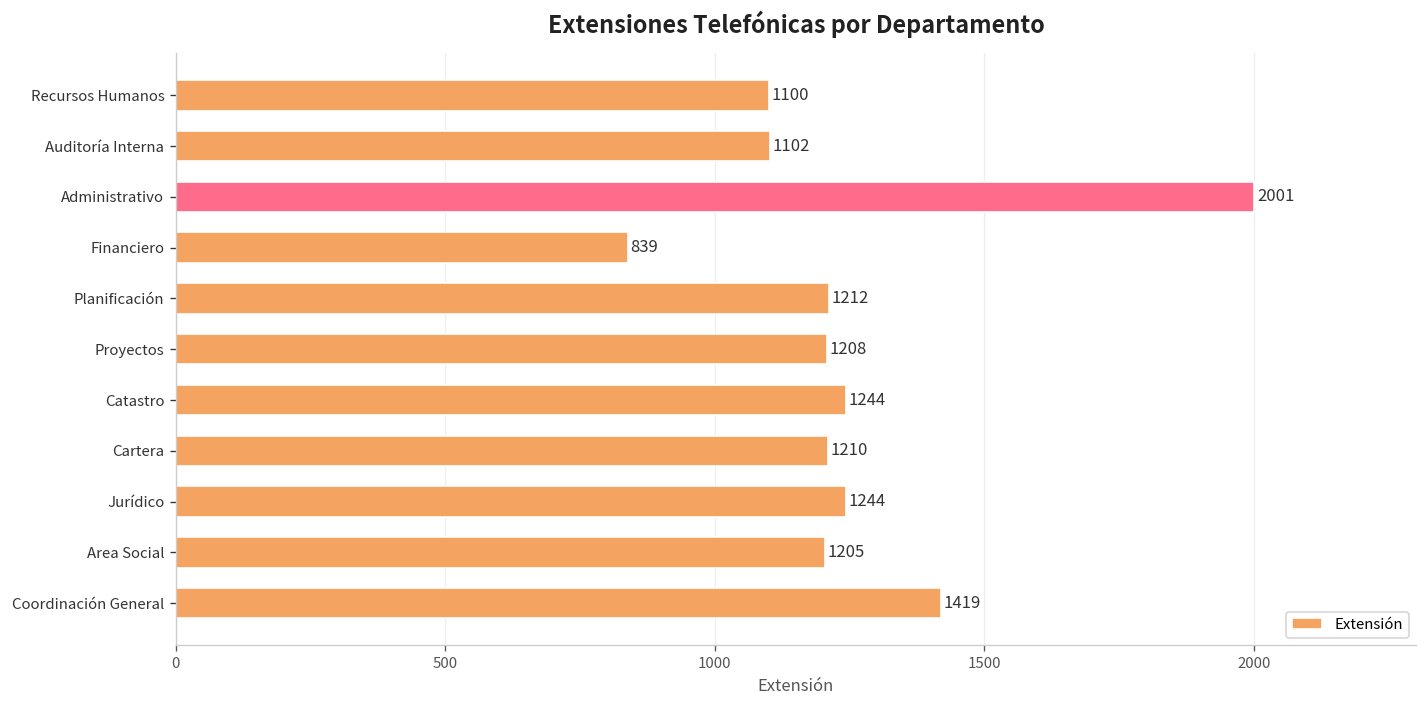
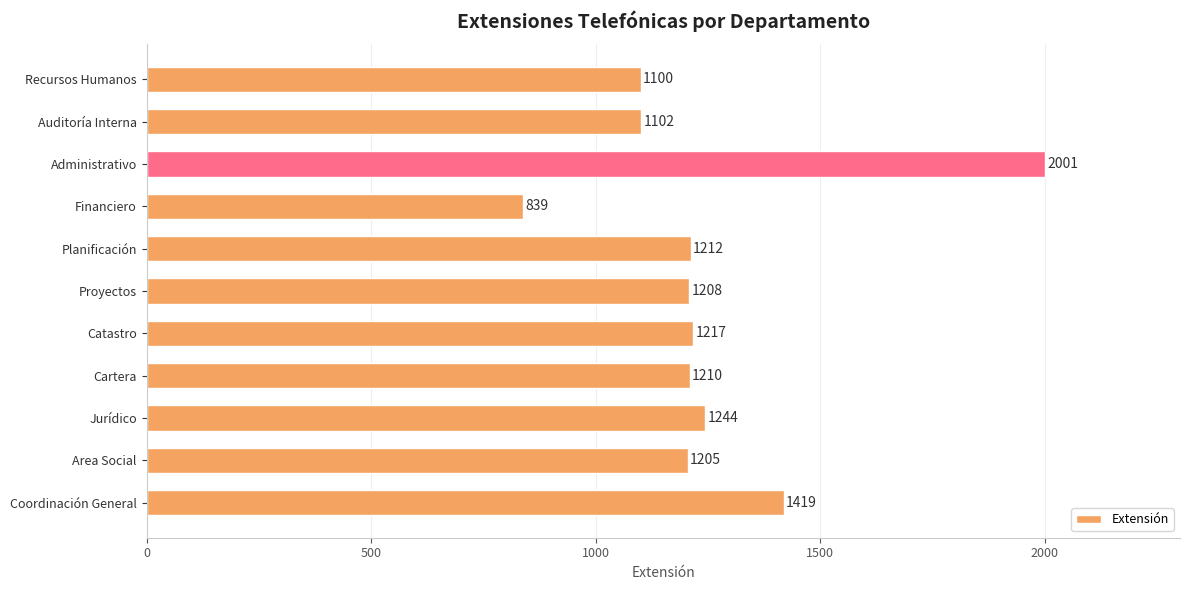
Catastro: 1244 -> 1217
